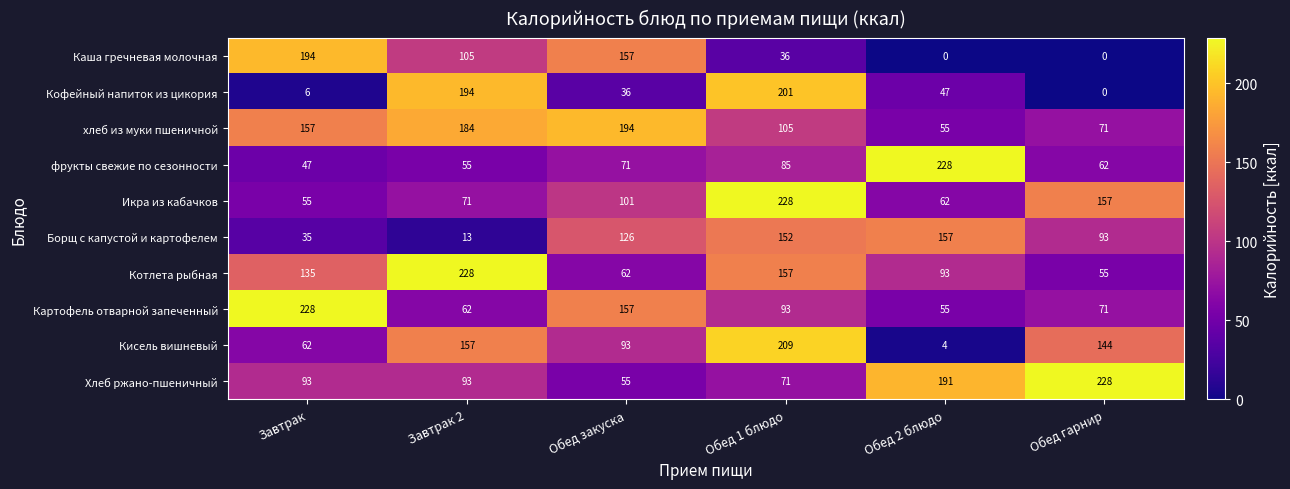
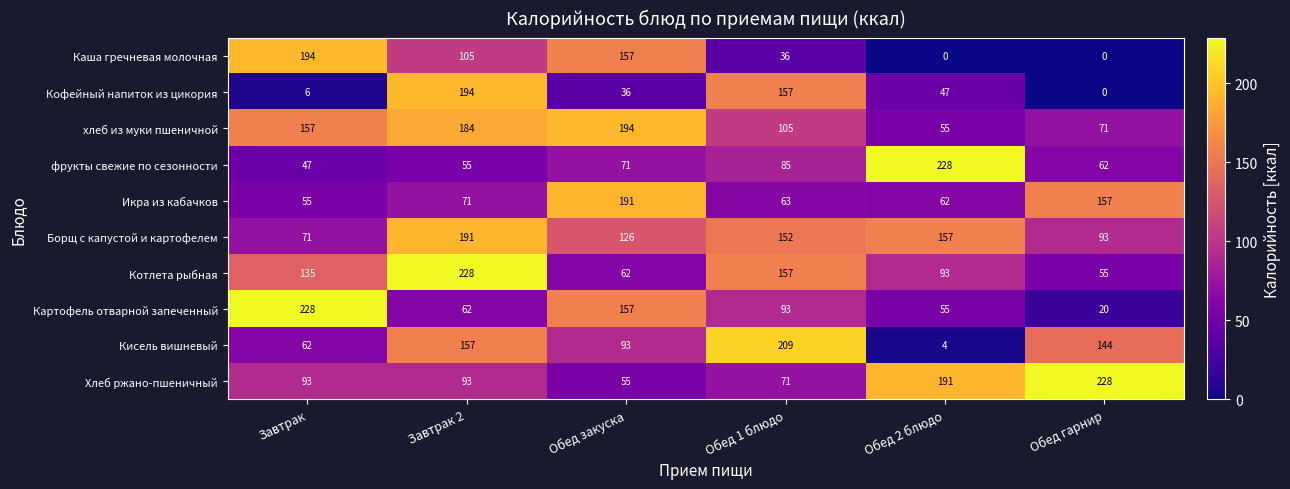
Кофейный напиток из цикория, Обед 1 блюдо: 201 -> 157
Икра из кабачков, Обед закуска: 101 -> 191
Икра из кабачков, Обед 1 блюдо: 228 -> 63
Борщ с капустой и картофелем, Завтрак: 35 -> 71
Борщ с капустой и картофелем, Завтрак 2: 13 -> 191
Картофель отварной запеченный, Обед гарнир: 71 -> 20
